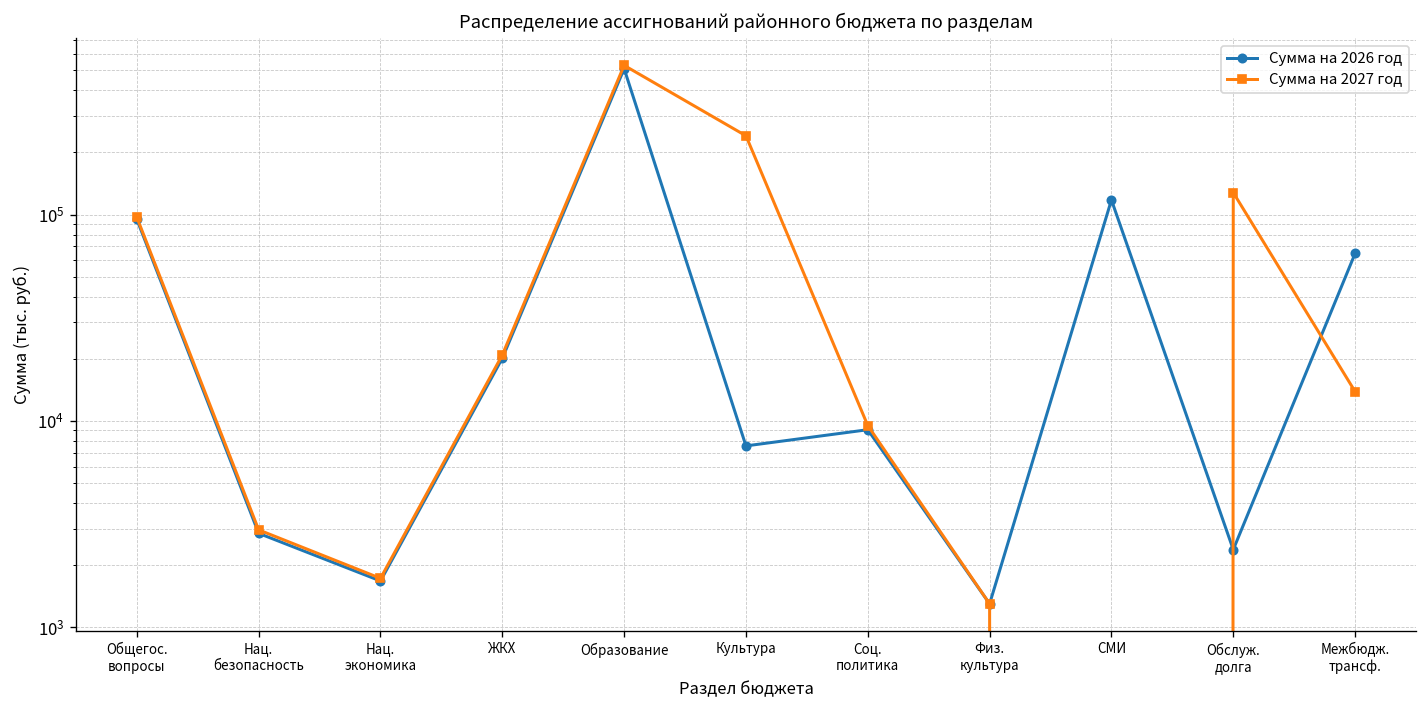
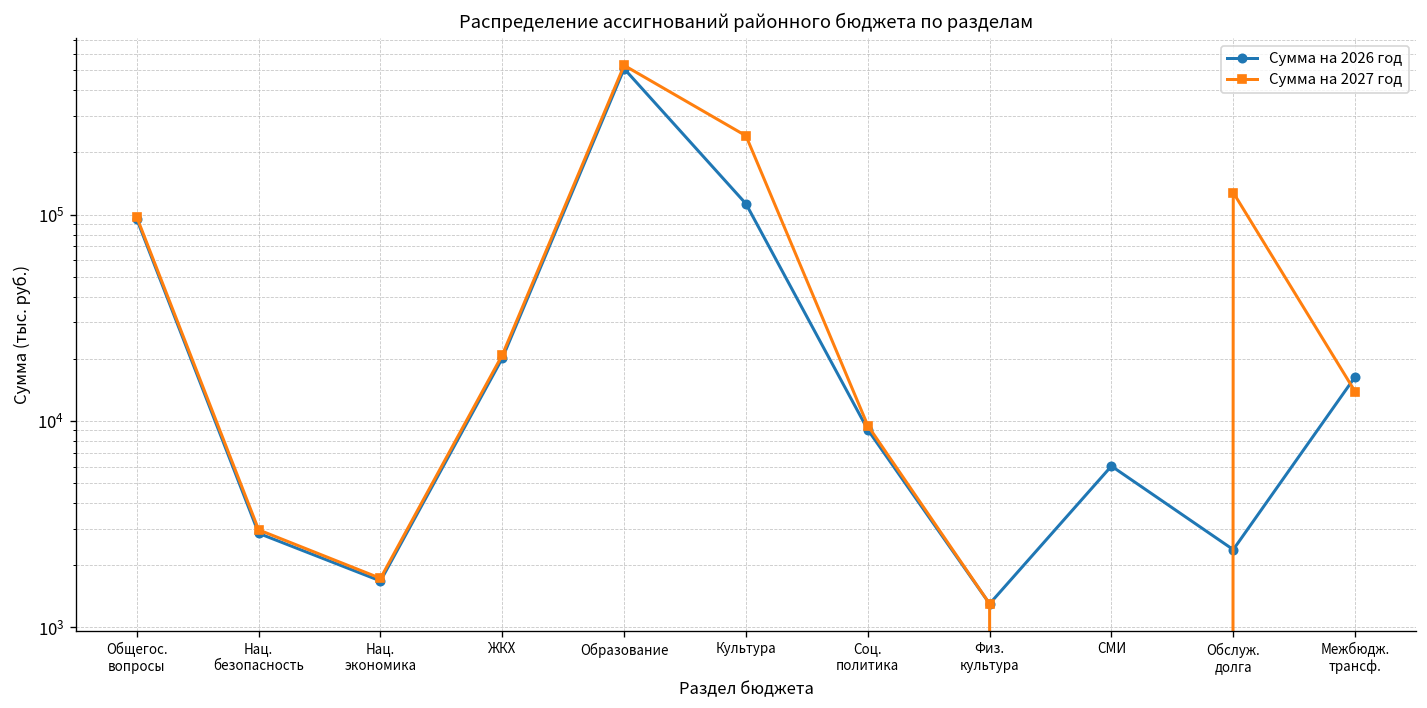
Сумма на 2026 год, Культура: 8000 -> 110000
Сумма на 2026 год, СМИ: 120000 -> 6000
Сумма на 2026 год, Межбюдж. трансф.: 65000 -> 16000
